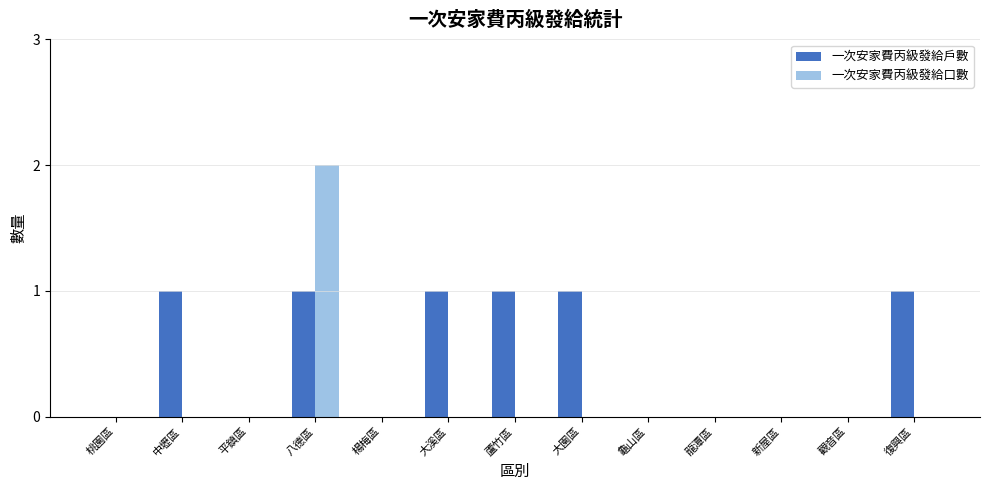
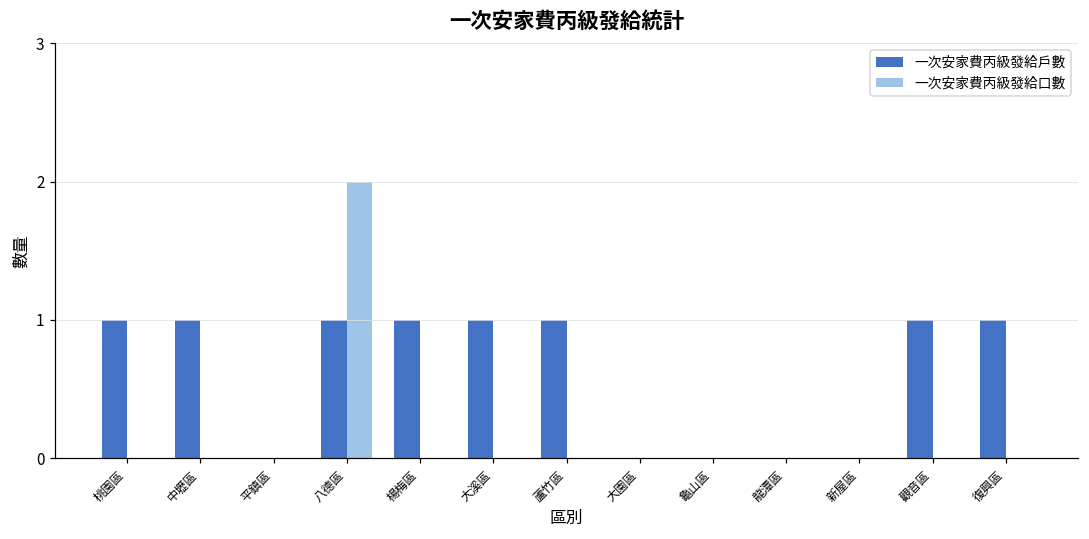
一次安家費丙級發給戶數, 桃園區: 0 -> 1
一次安家費丙級發給戶數, 楊梅區: 0 -> 1
一次安家費丙級發給戶數, 大園區: 1 -> 0
一次安家費丙級發給戶數, 觀音區: 0 -> 1
